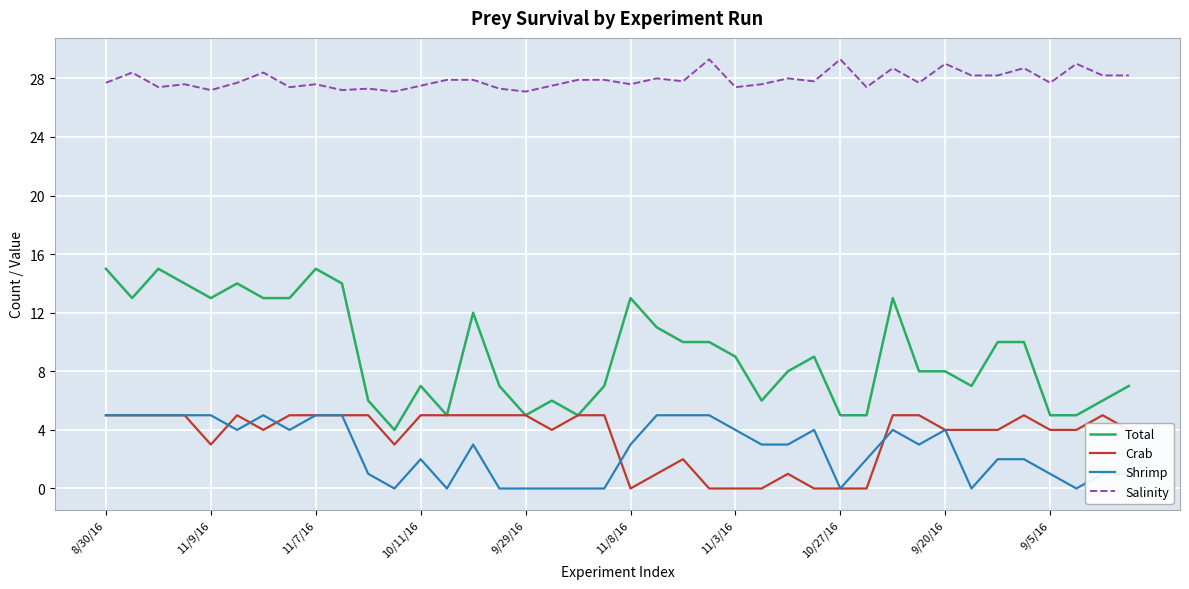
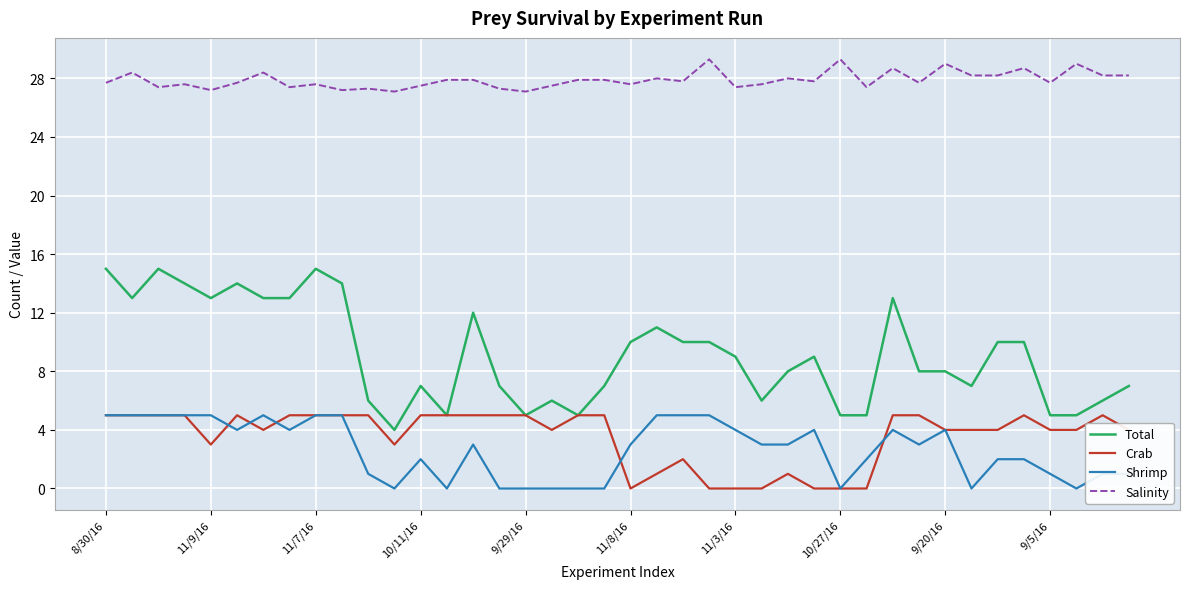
Total, 11/8/16: 13 -> 10
